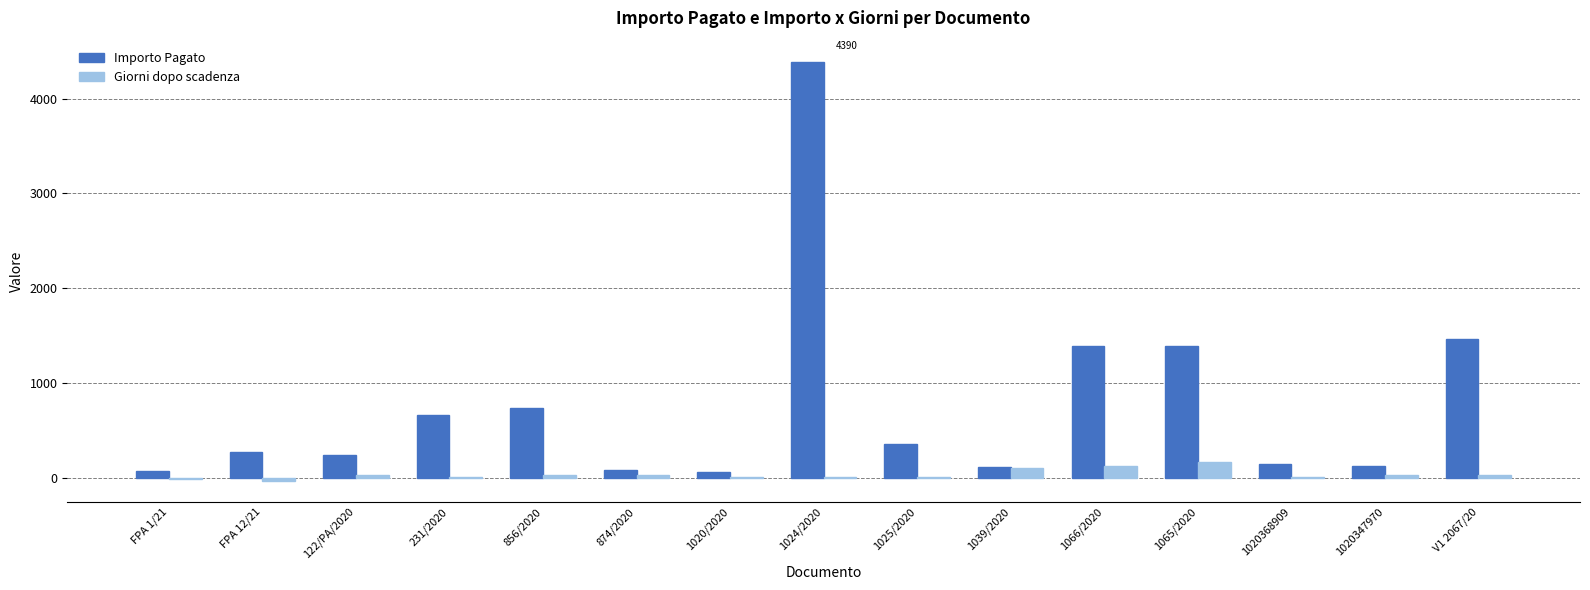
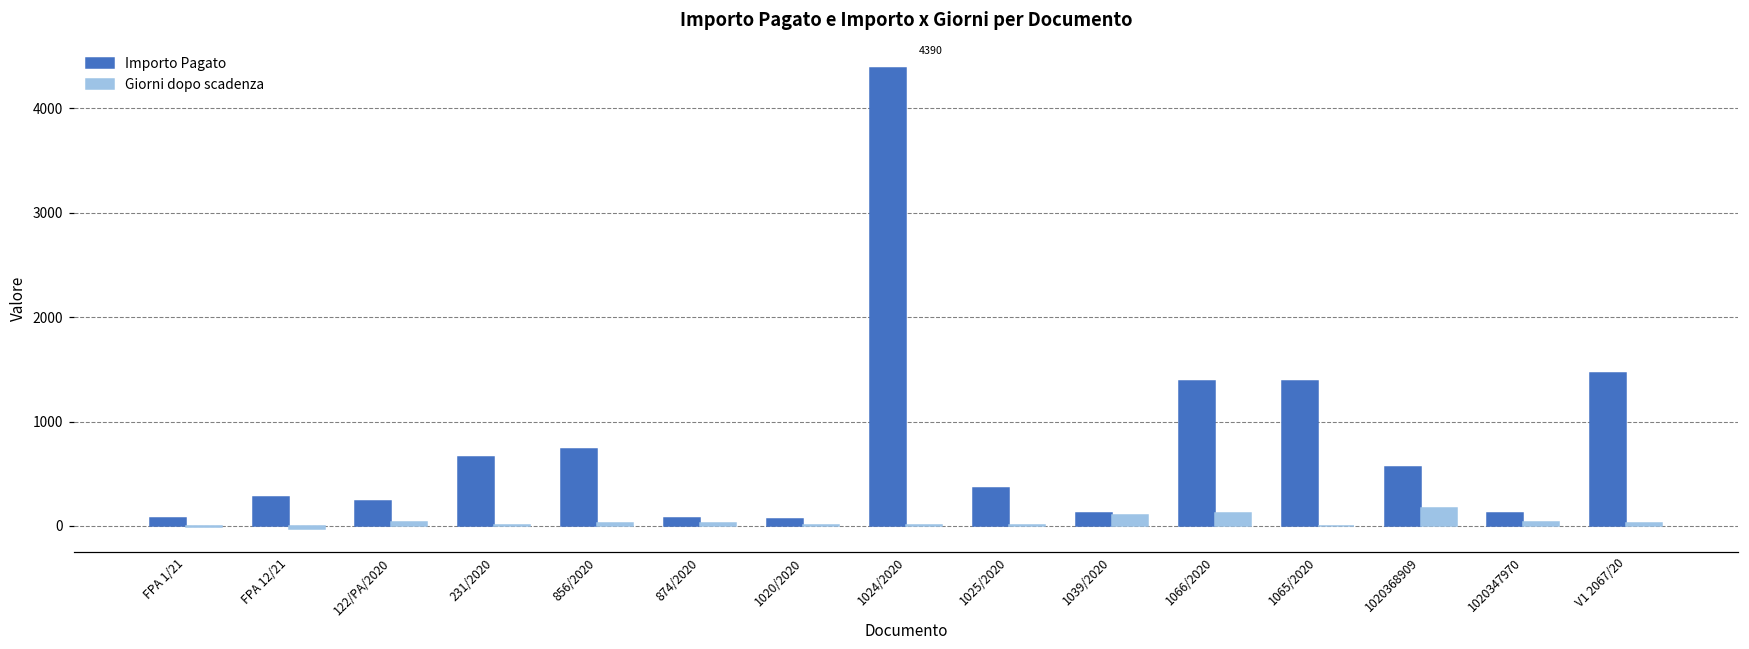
Giorni dopo scadenza, 1065/2020: 200 -> 0
Importo Pagato, 1020368909: 200 -> 600
Giorni dopo scadenza, 1020368909: 0 -> 200
